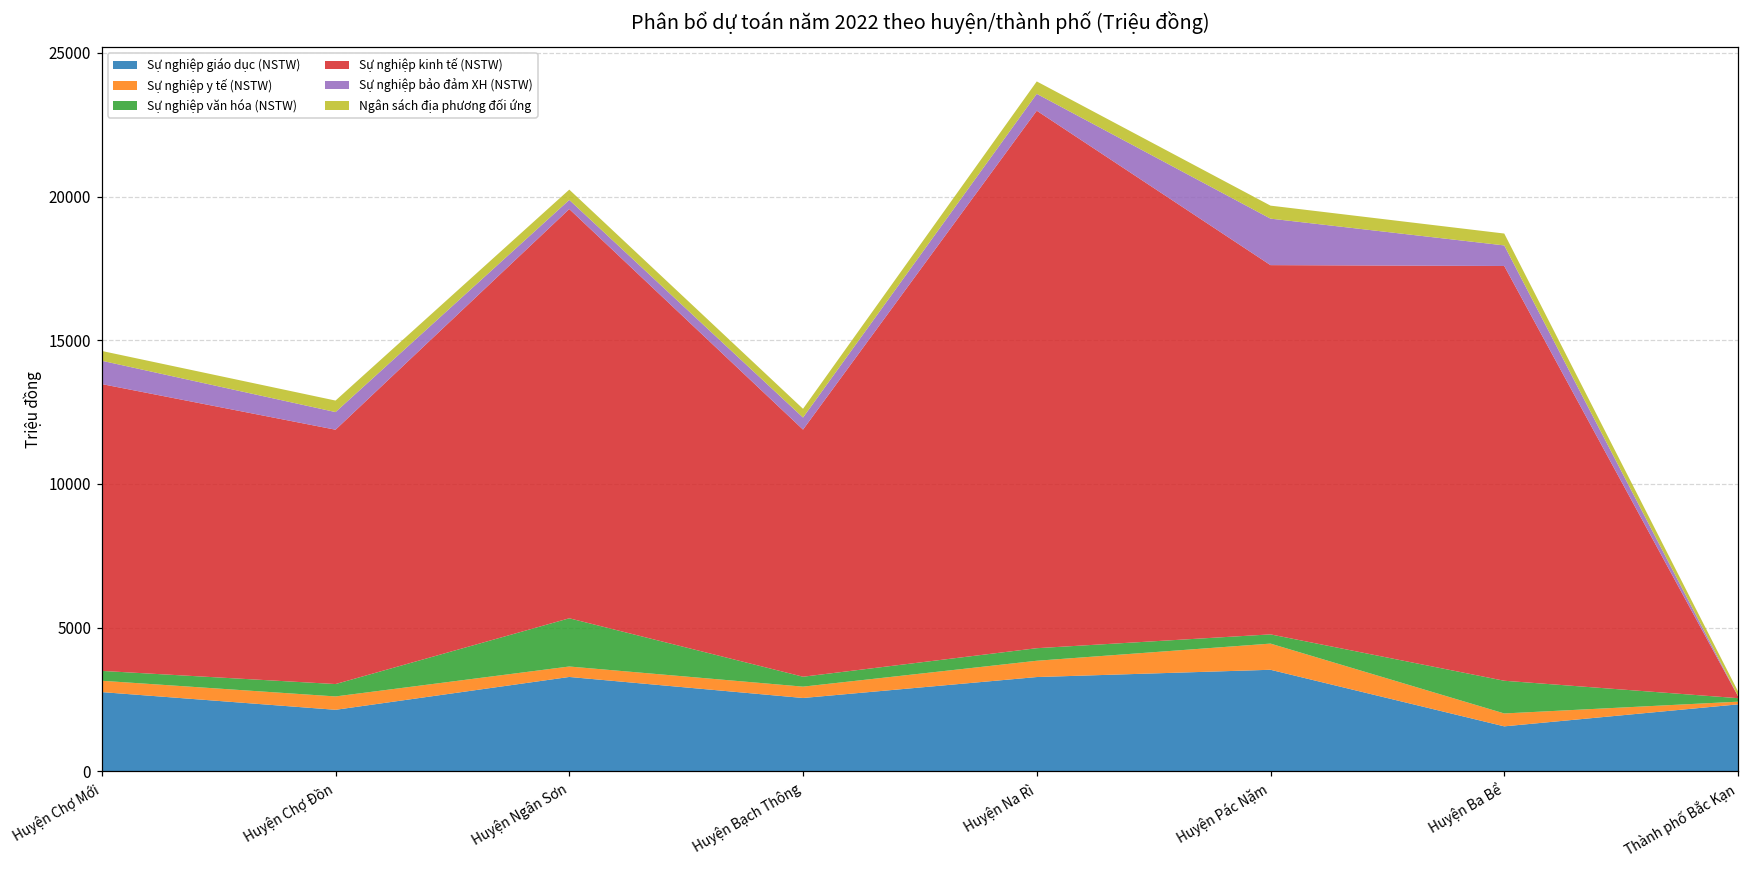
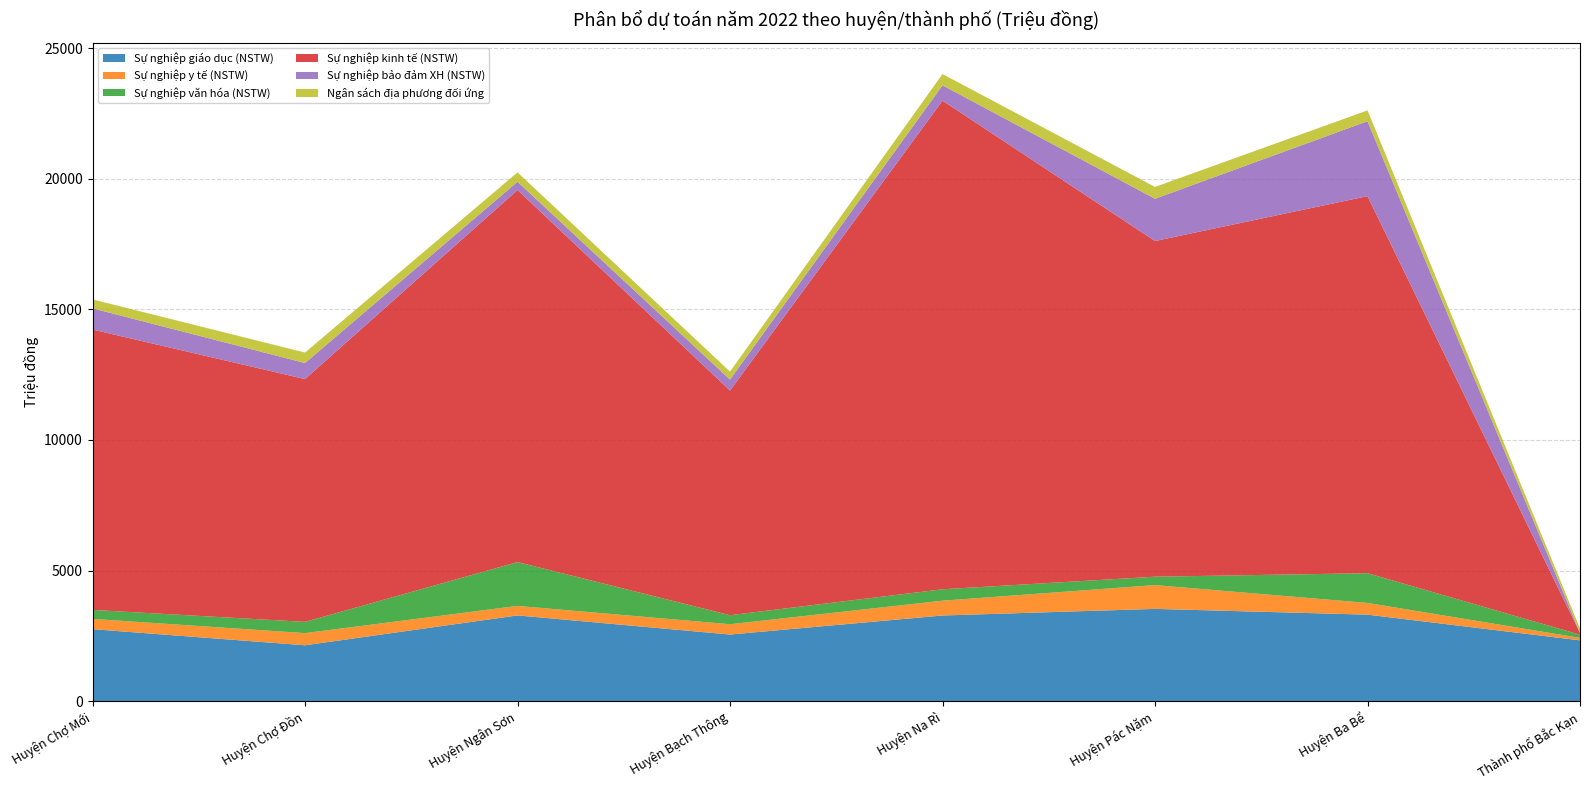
Sự nghiệp kinh tế (NSTW), Huyện Chợ Mới: 10000 -> 10700
Sự nghiệp kinh tế (NSTW), Huyện Chợ Đồn: 8900 -> 9300
Sự nghiệp giáo dục (NSTW), Huyện Ba Bể: 1600 -> 3300
Sự nghiệp bảo đảm XH (NSTW), Huyện Ba Bể: 700 -> 2900
